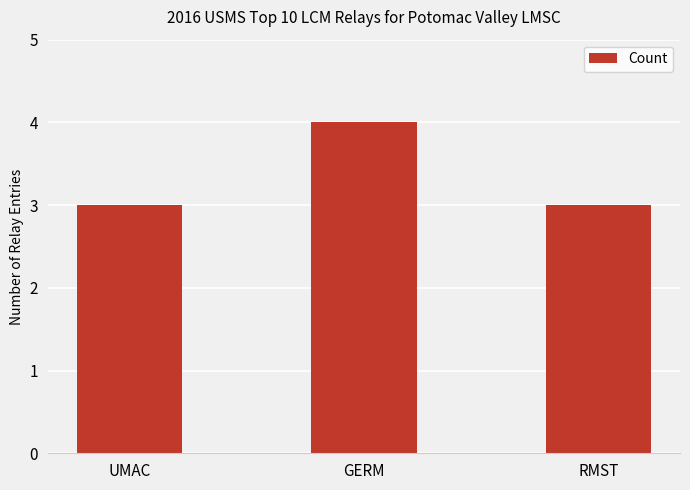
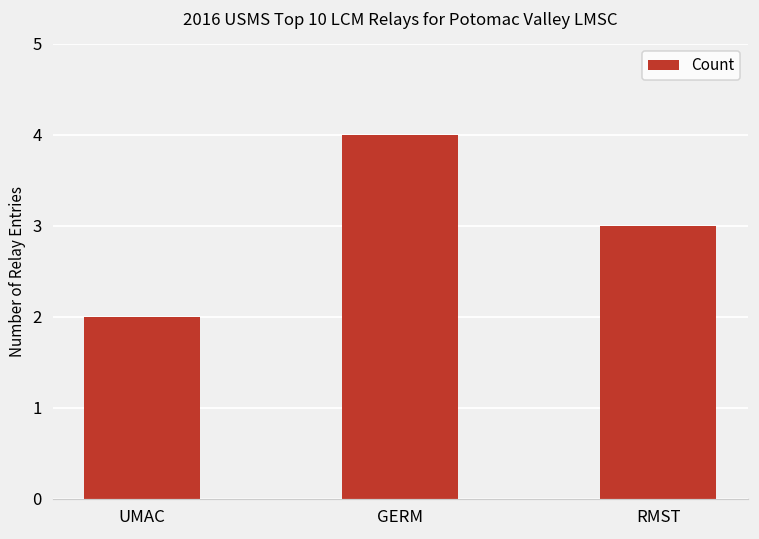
UMAC: 3 -> 2
